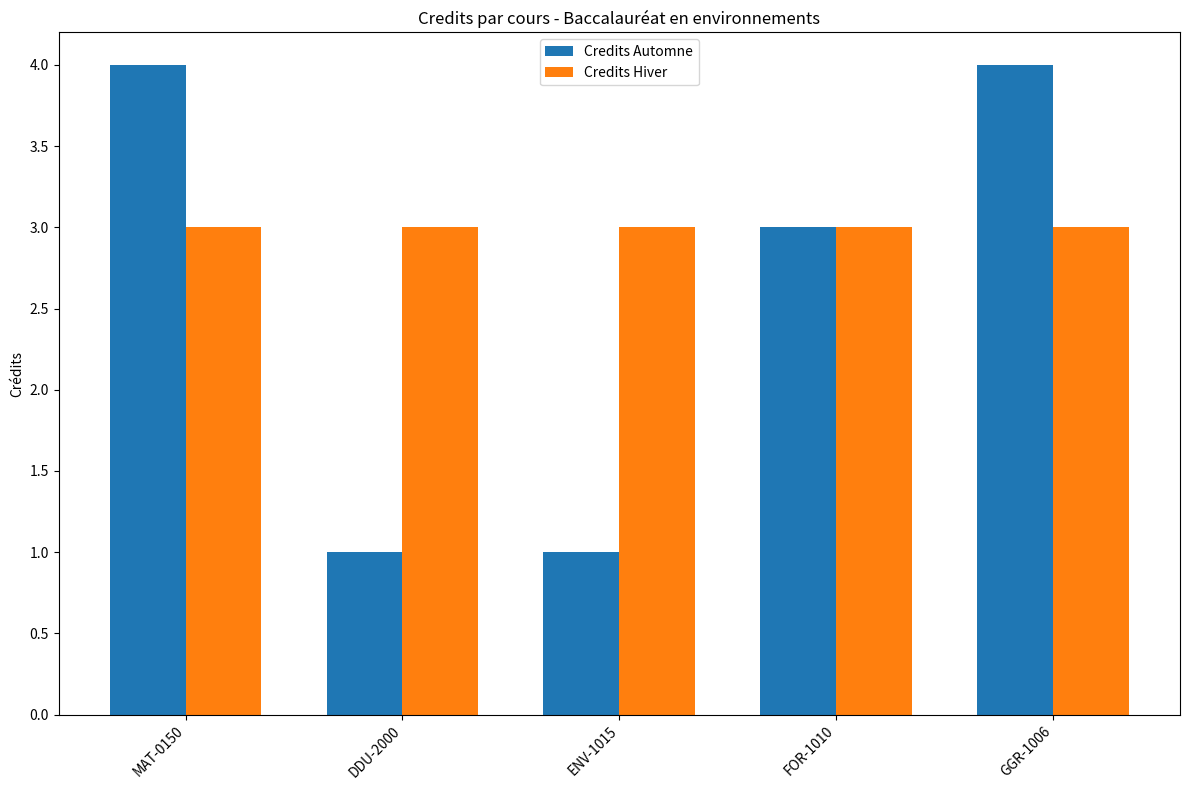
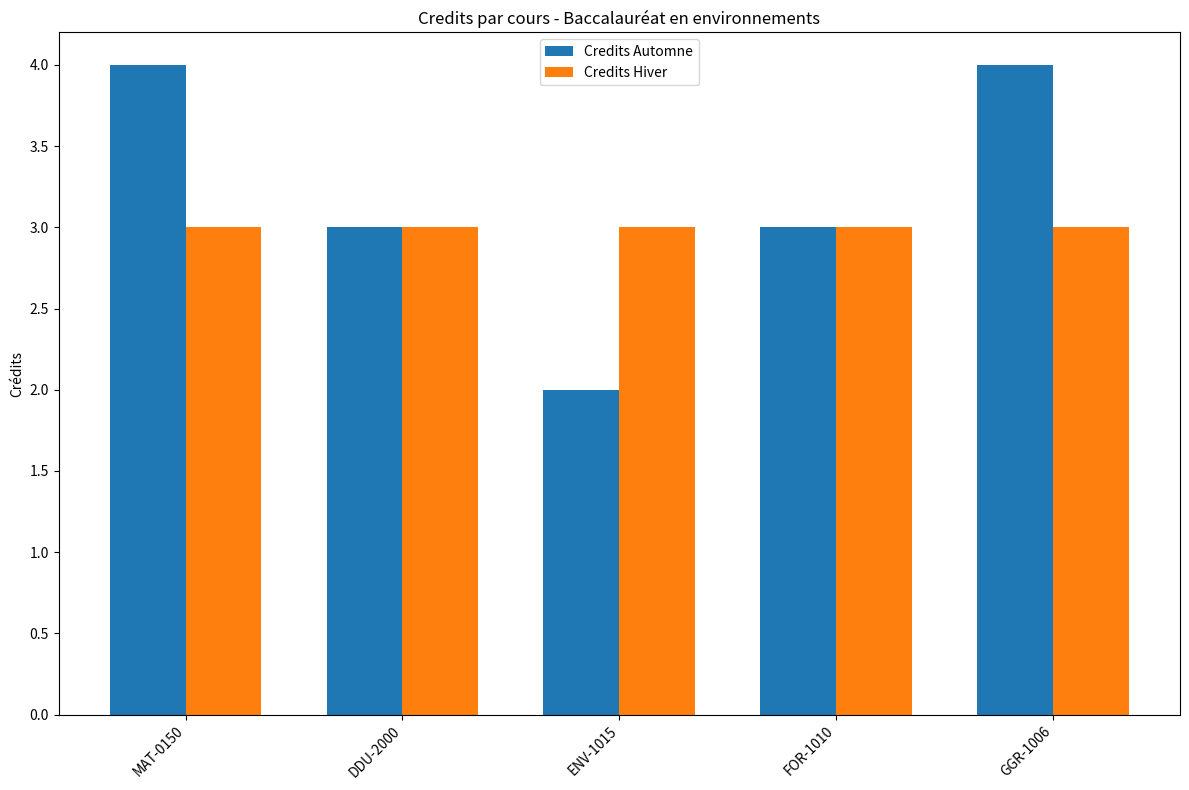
Credits Automne, DDU-2000: 1 -> 3
Credits Automne, ENV-1015: 1 -> 2
